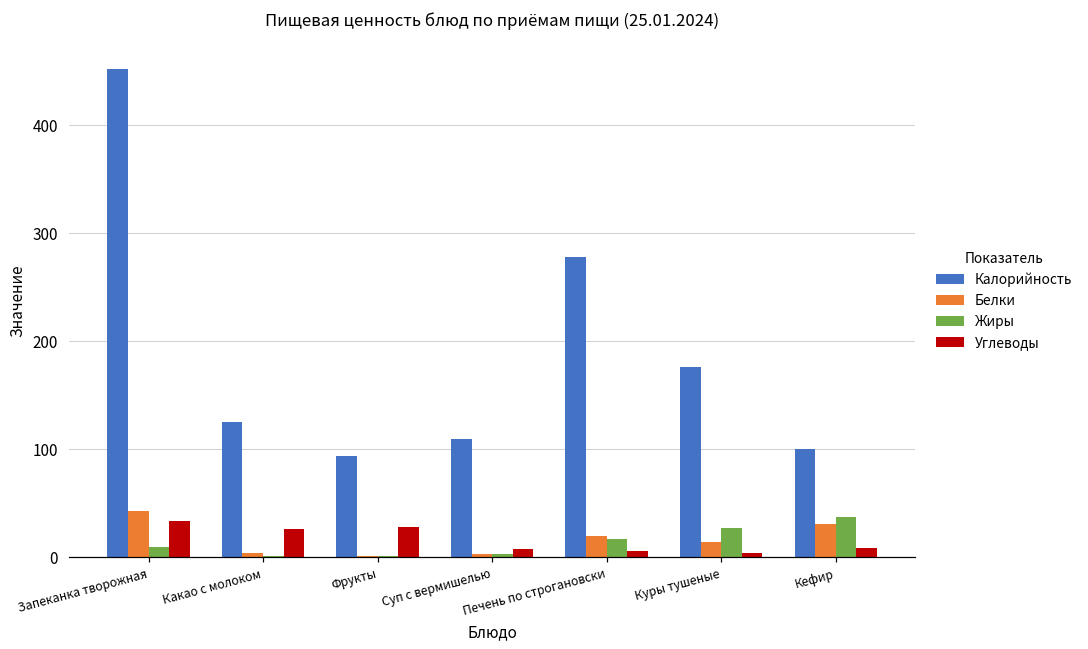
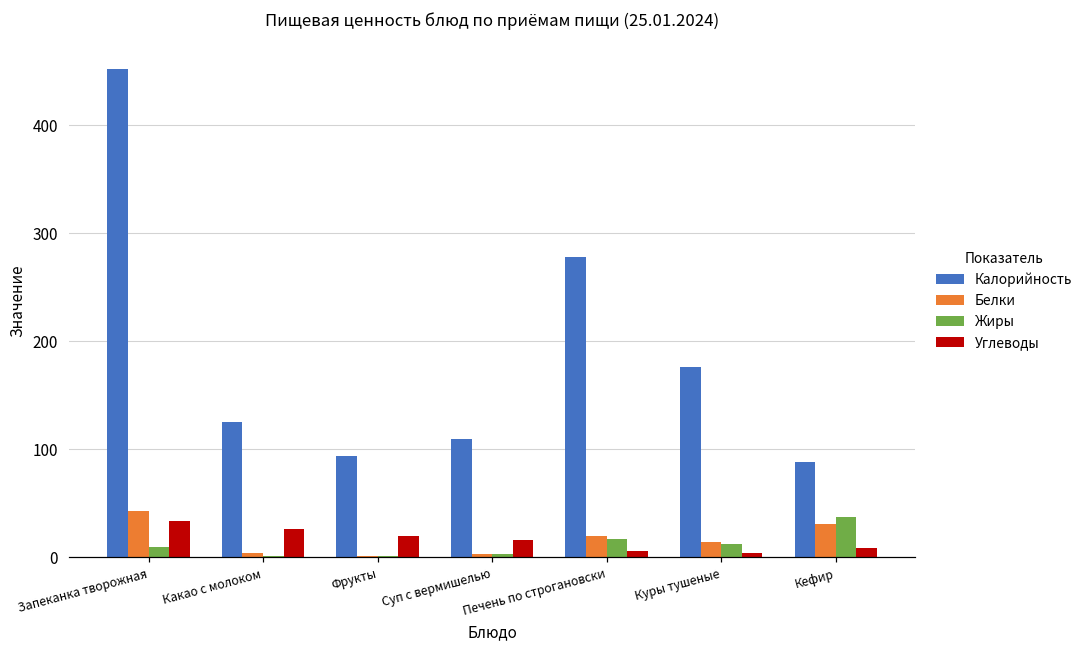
Углеводы, Фрукты: 30 -> 20
Углеводы, Суп с вермишелью: 10 -> 20
Жиры, Куры тушеные: 30 -> 10
Калорийность, Кефир: 100 -> 90
